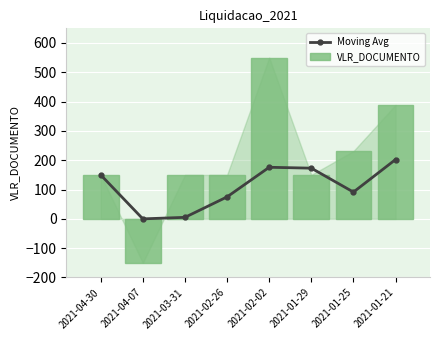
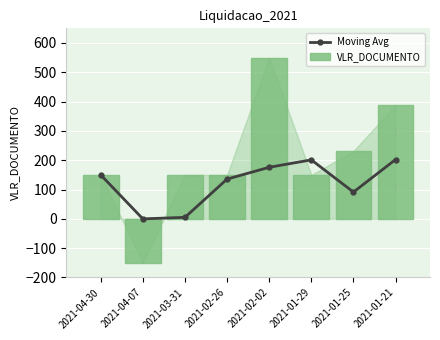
Moving Avg, 2021-02-26: 80 -> 140
Moving Avg, 2021-01-29: 170 -> 200
